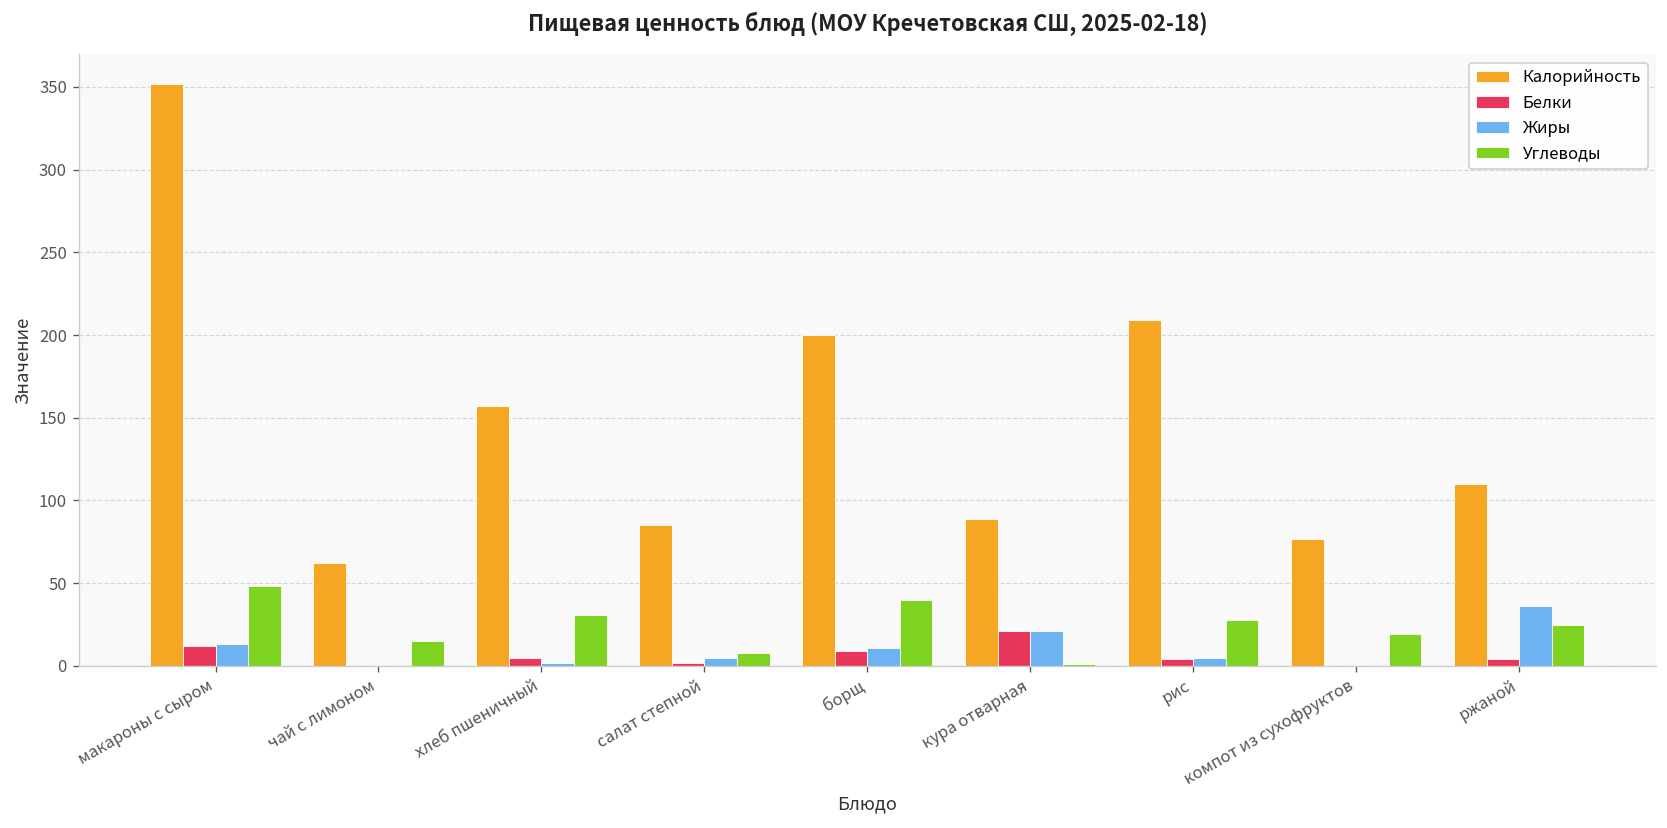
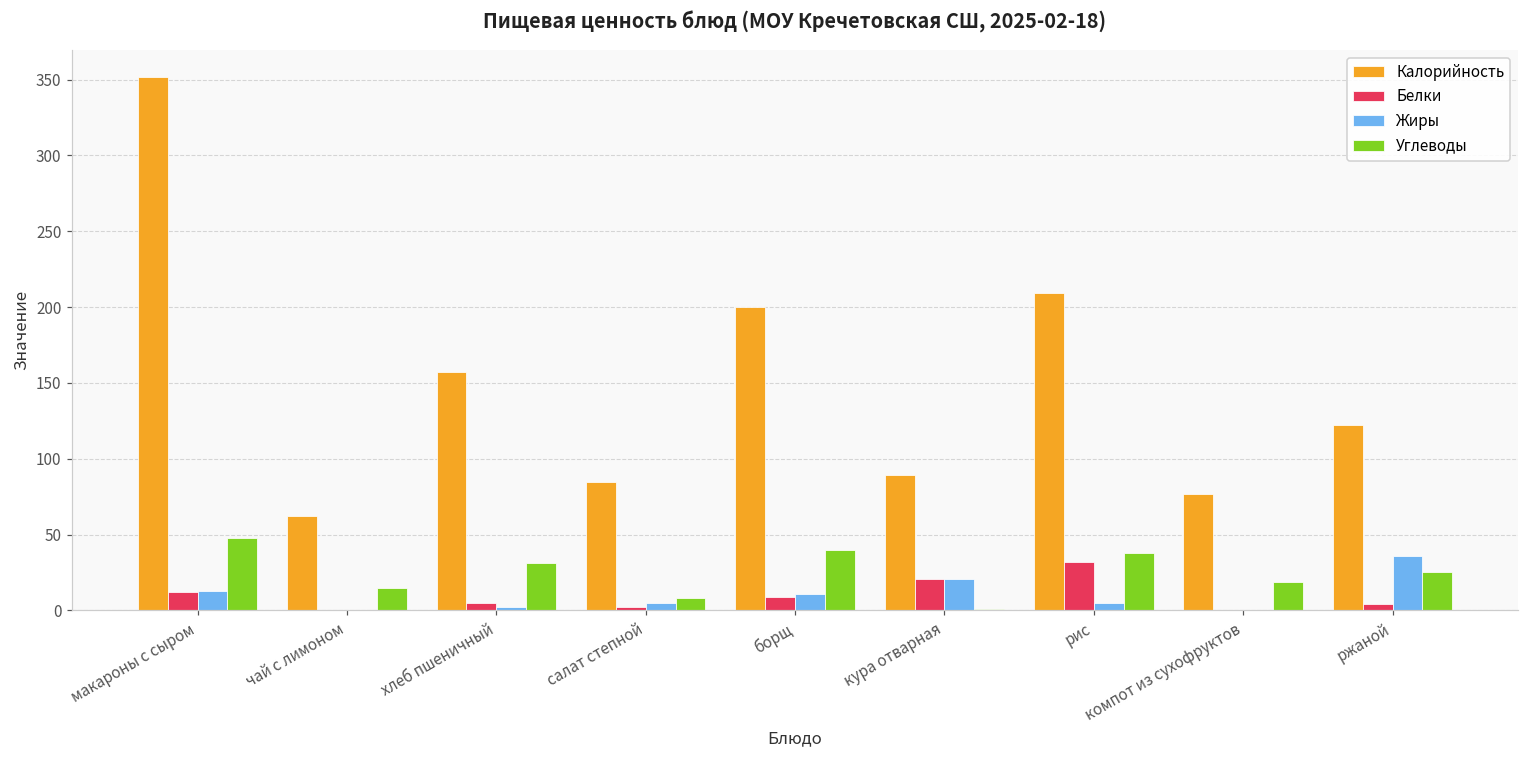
Белки, рис: 4 -> 32
Углеводы, рис: 28 -> 38
Калорийность, ржаной: 110 -> 122
